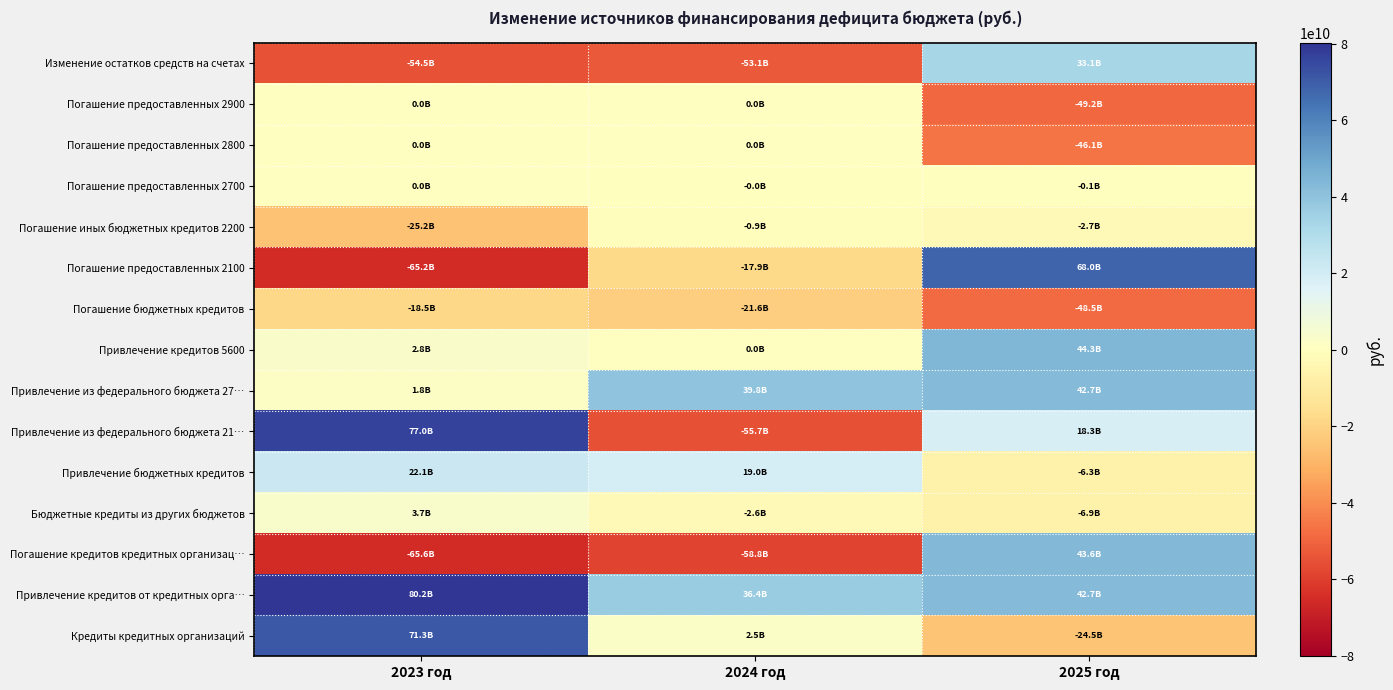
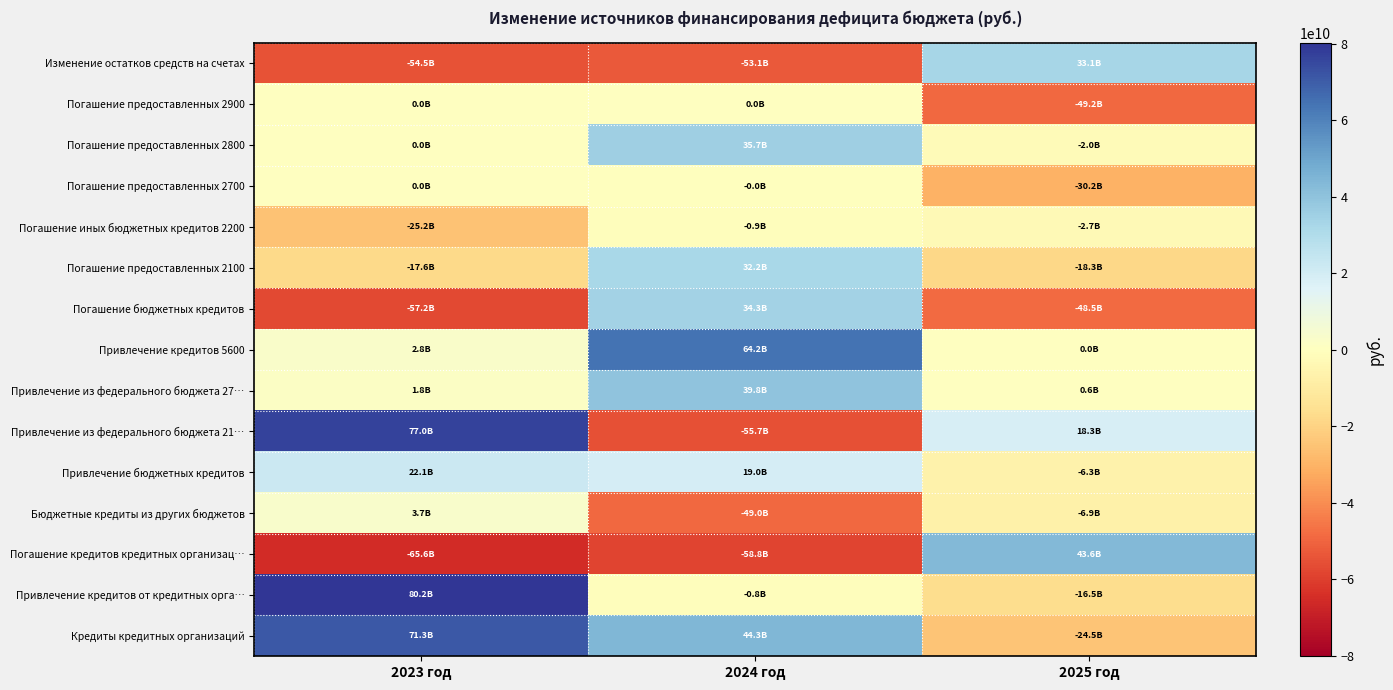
Погашение предоставленных 2800, 2024 год: 0.0B -> 35.7B
Погашение предоставленных 2800, 2025 год: -46.1B -> -2.0B
Погашение предоставленных 2700, 2025 год: -0.1B -> -30.2B
Погашение предоставленных 2100, 2023 год: -65.2B -> -17.6B
Погашение предоставленных 2100, 2024 год: -17.9B -> 32.2B
Погашение предоставленных 2100, 2025 год: 68.0B -> -18.3B
Погашение бюджетных кредитов, 2023 год: -18.5B -> -57.2B
Погашение бюджетных кредитов, 2024 год: -21.6B -> 34.3B
Привлечение кредитов 5600, 2024 год: 0.0B -> 64.2B
Привлечение кредитов 5600, 2025 год: 44.3B -> 0.0B
Привлечение из федерального бюджета 27…, 2025 год: 42.7B -> 0.6B
Бюджетные кредиты из других бюджетов, 2024 год: -2.6B -> -49.0B
Привлечение кредитов от кредитных орга…, 2024 год: 36.4B -> -0.8B
Привлечение кредитов от кредитных орга…, 2025 год: 42.7B -> -16.5B
Кредиты кредитных организаций, 2024 год: 2.5B -> 44.3B
